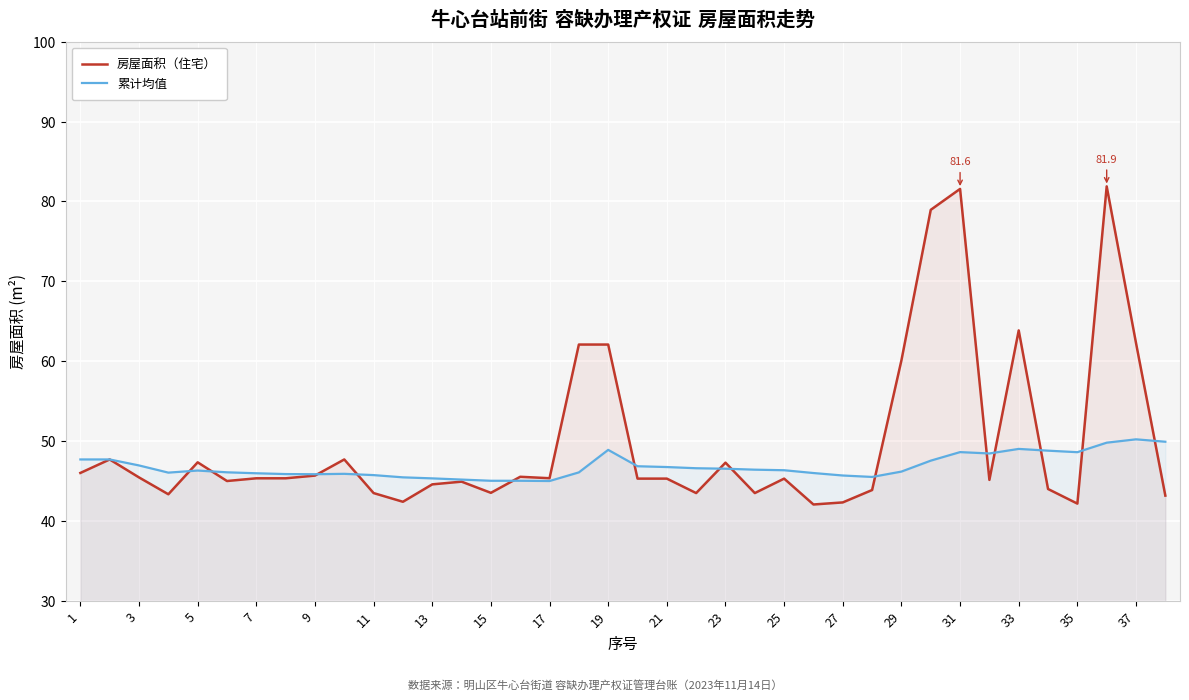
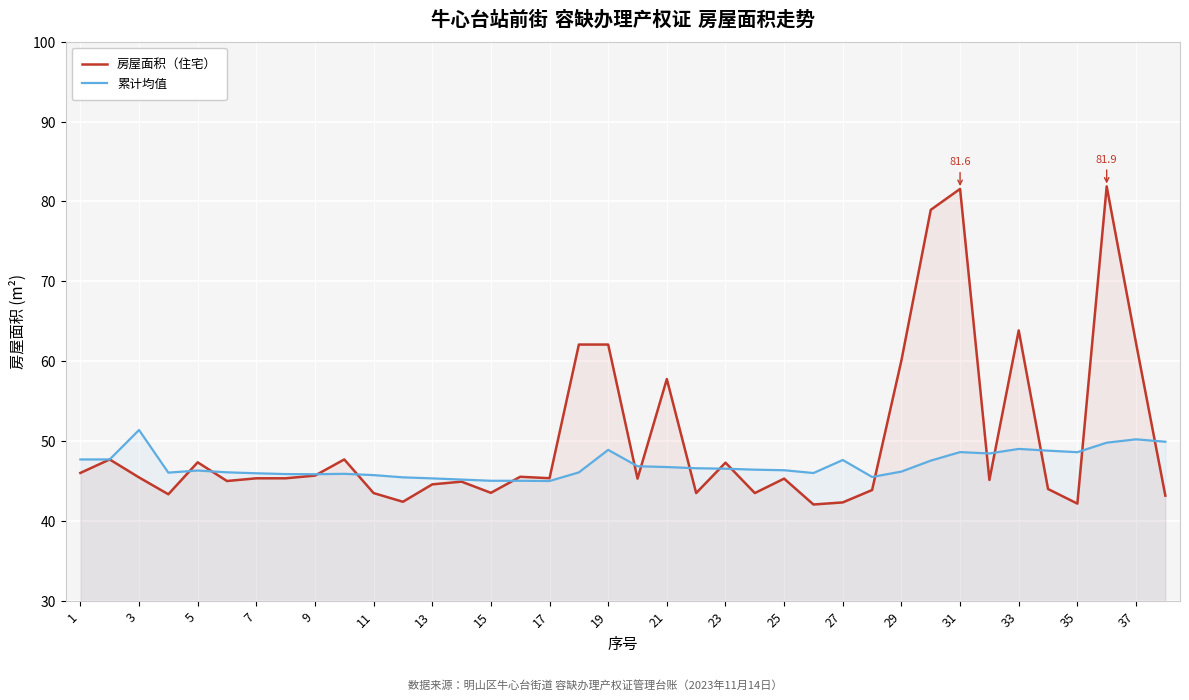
累计均值, 3: 47 -> 51
房屋面积（住宅）, 21: 45 -> 58
累计均值, 27: 46 -> 48
